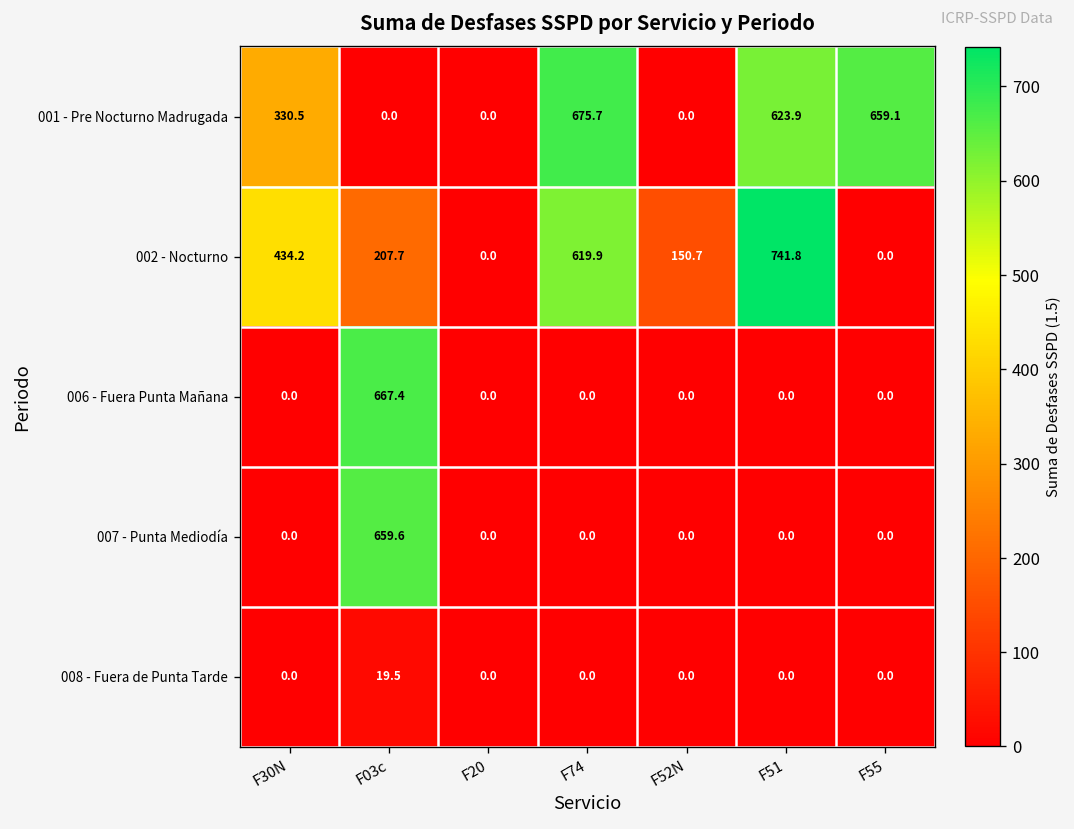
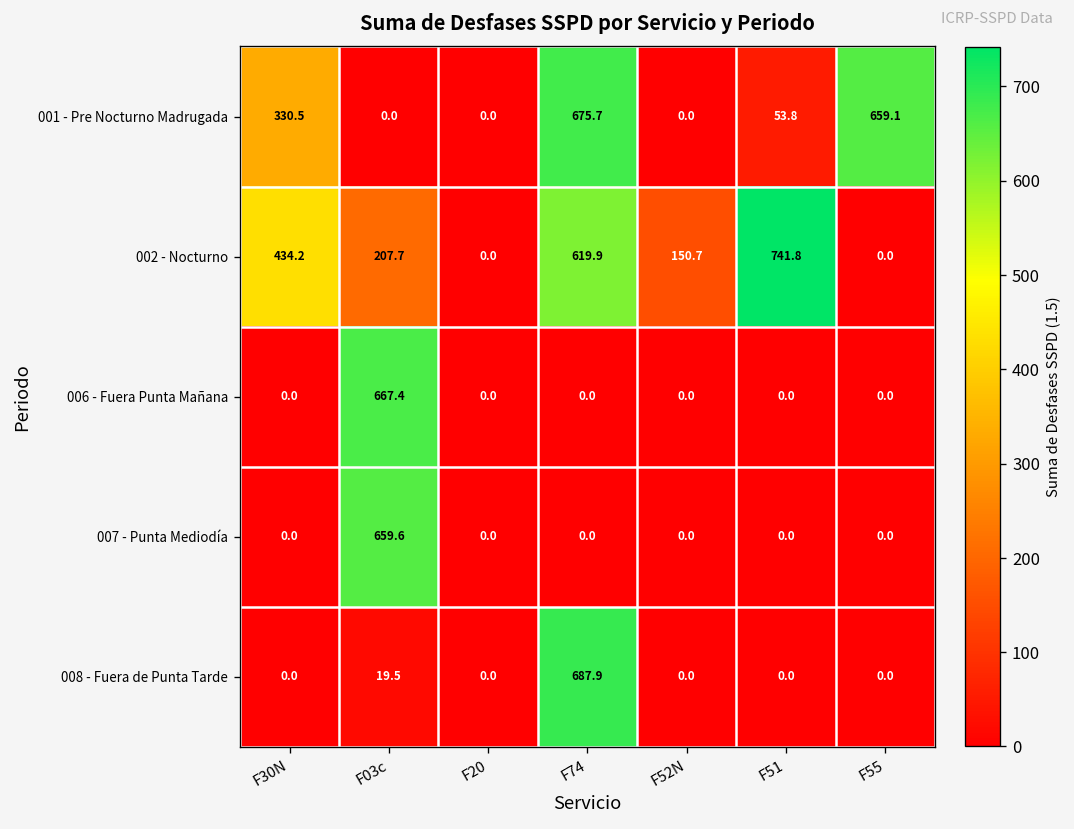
001 - Pre Nocturno Madrugada, F51: 623.9 -> 53.8
008 - Fuera de Punta Tarde, F74: 0.0 -> 687.9
